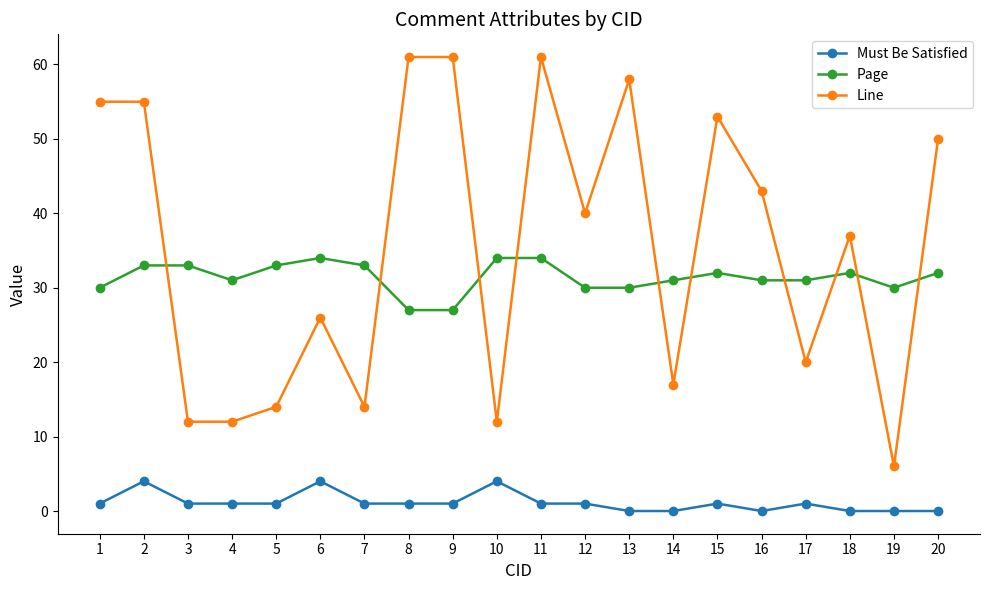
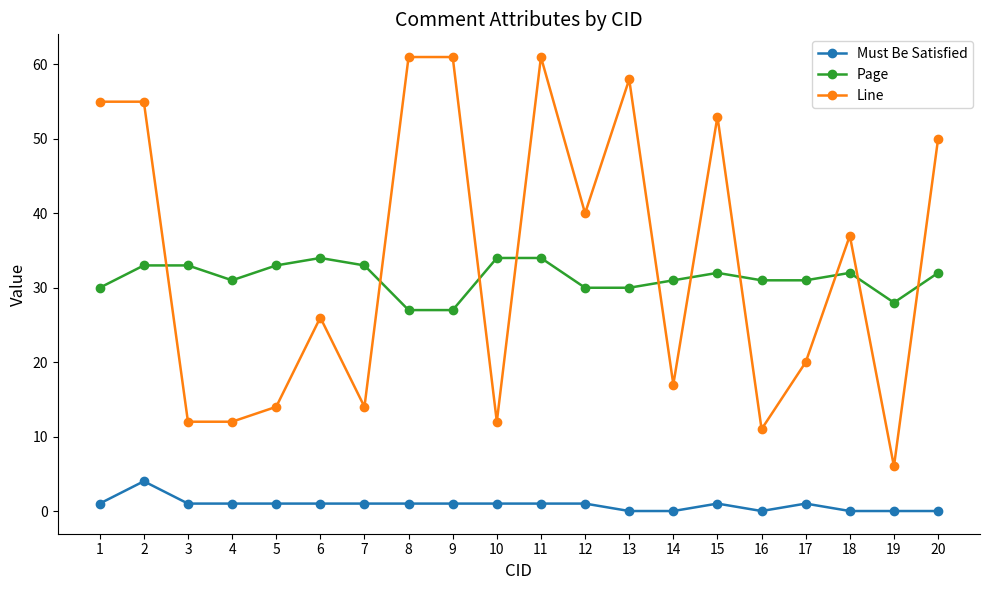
Must Be Satisfied, 6: 4 -> 1
Must Be Satisfied, 10: 4 -> 1
Line, 16: 43 -> 11
Page, 19: 30 -> 28
